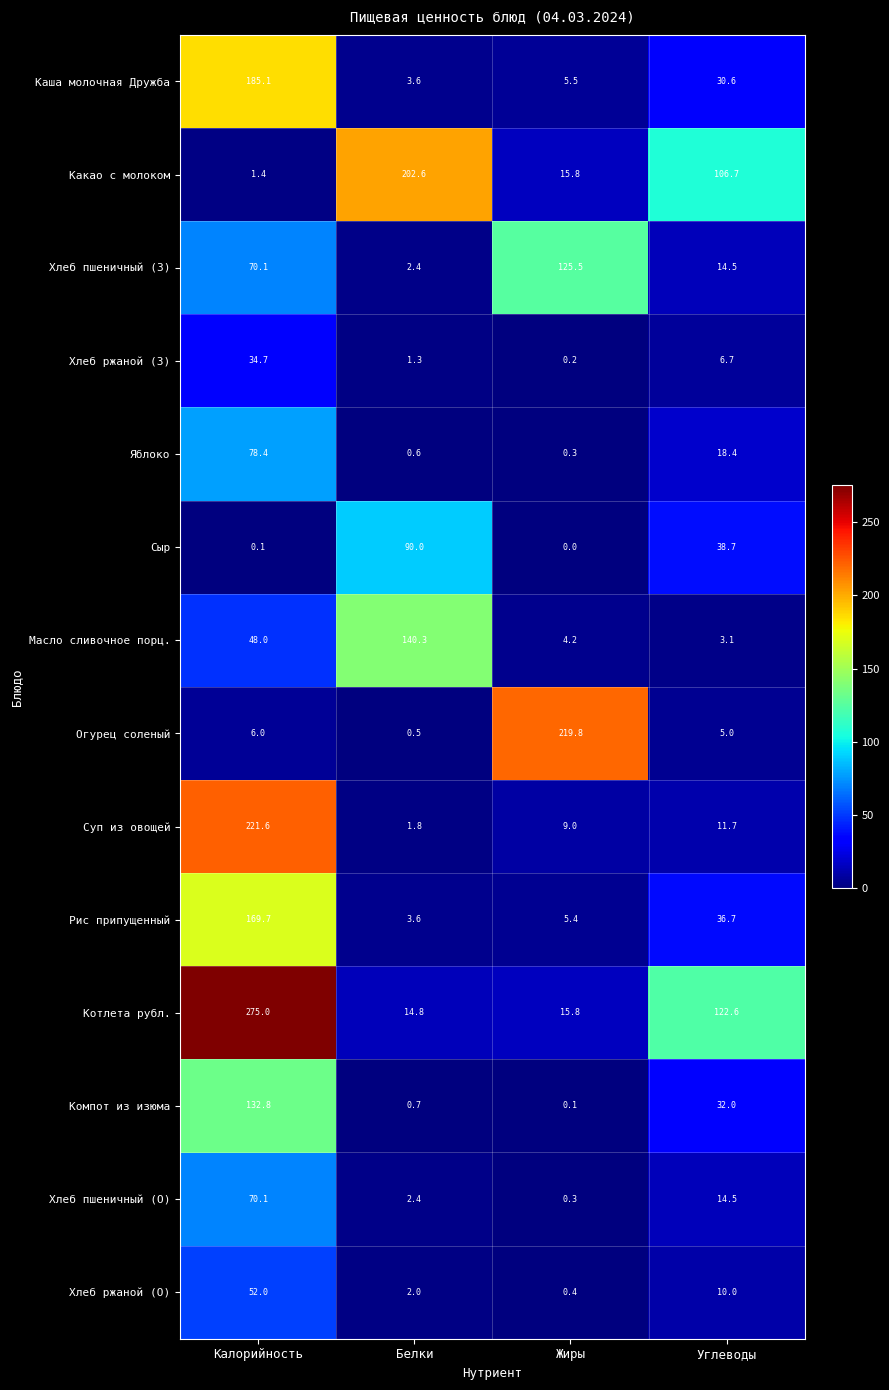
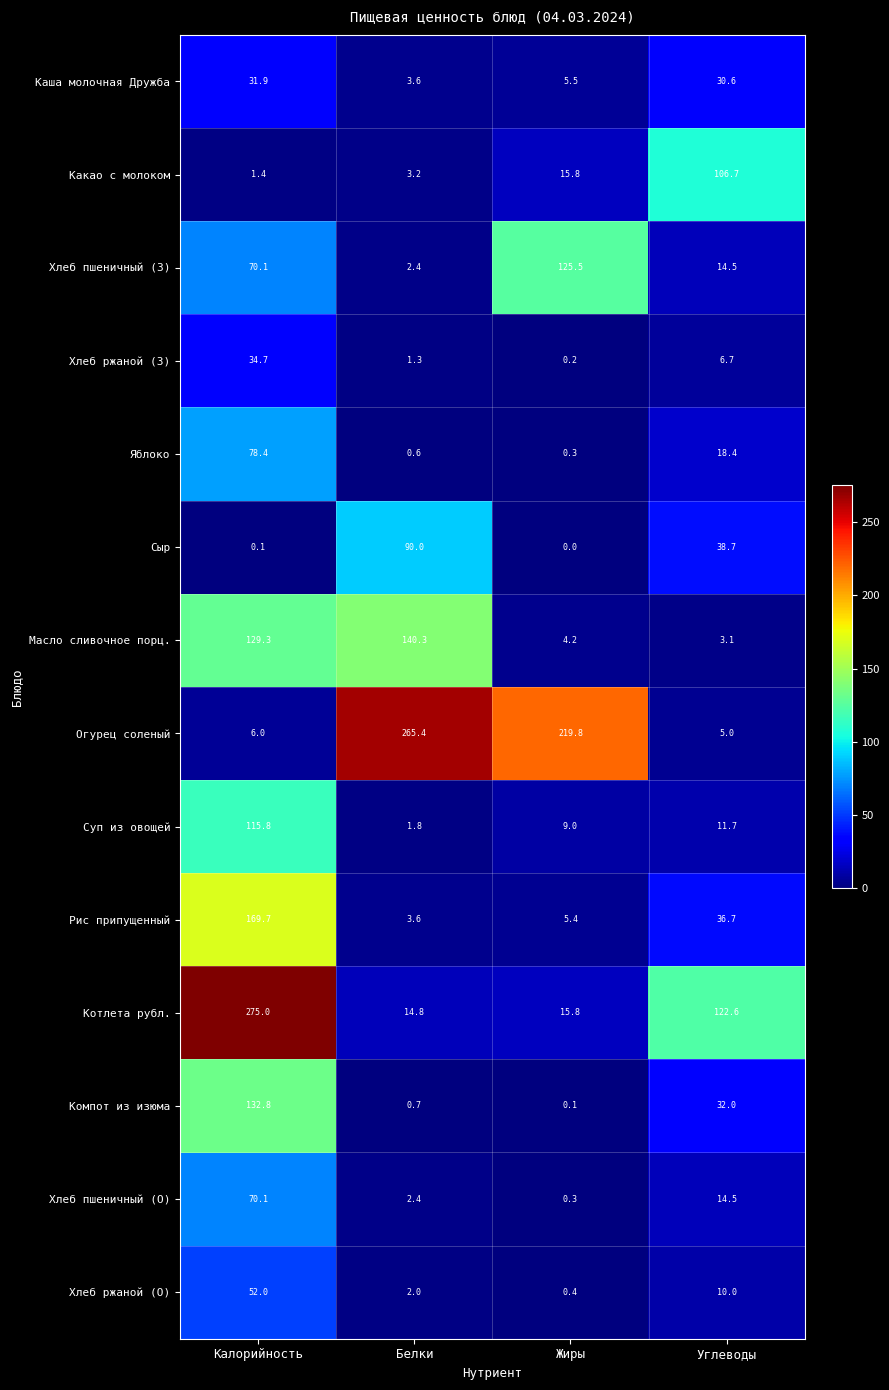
Каша молочная Дружба, Калорийность: 185.1 -> 31.9
Какао с молоком, Белки: 202.6 -> 3.2
Масло сливочное порц., Калорийность: 48.0 -> 129.3
Огурец соленый, Белки: 0.5 -> 265.4
Суп из овощей, Калорийность: 221.6 -> 115.8
